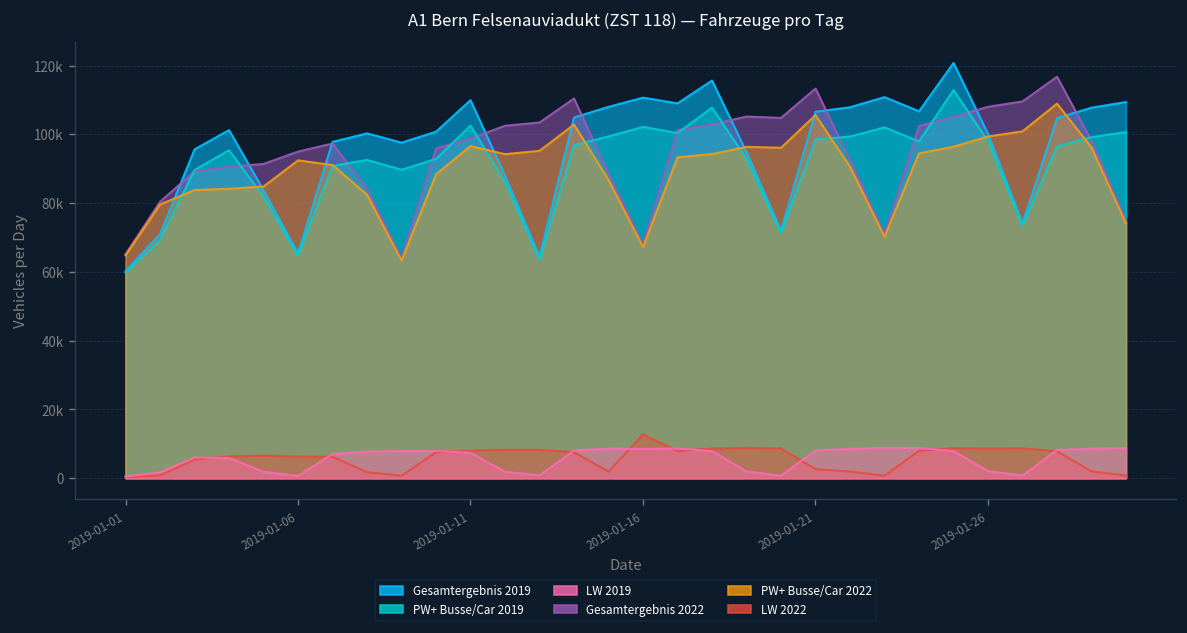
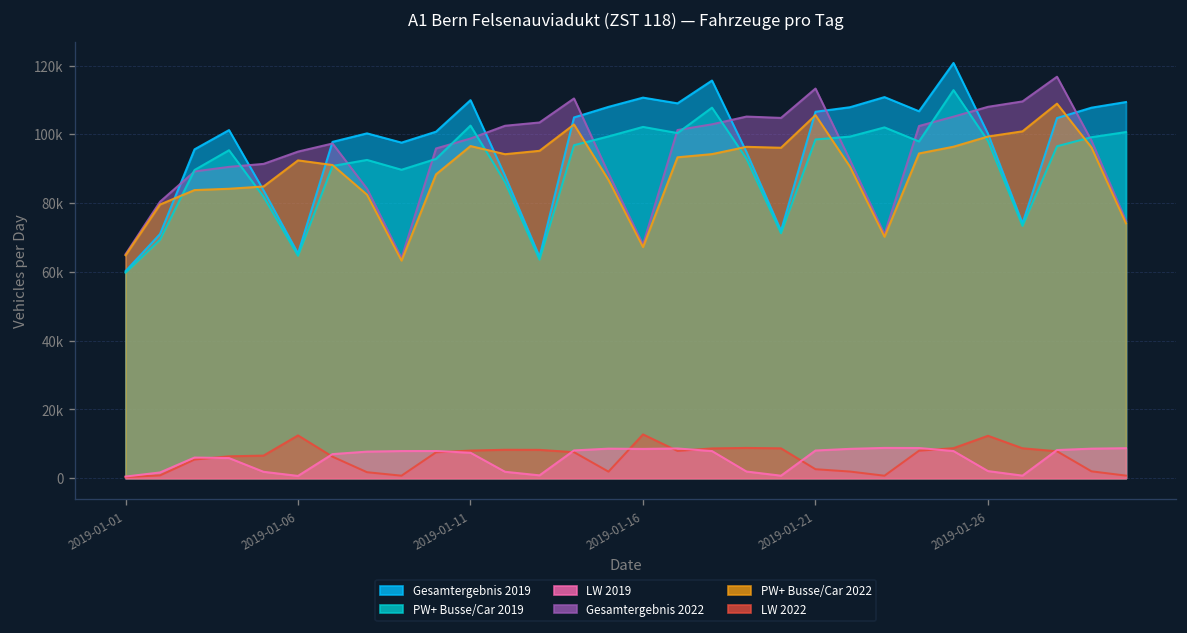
LW 2022, 2019-01-06: 6000 -> 12000
LW 2022, 2019-01-26: 9000 -> 12000
